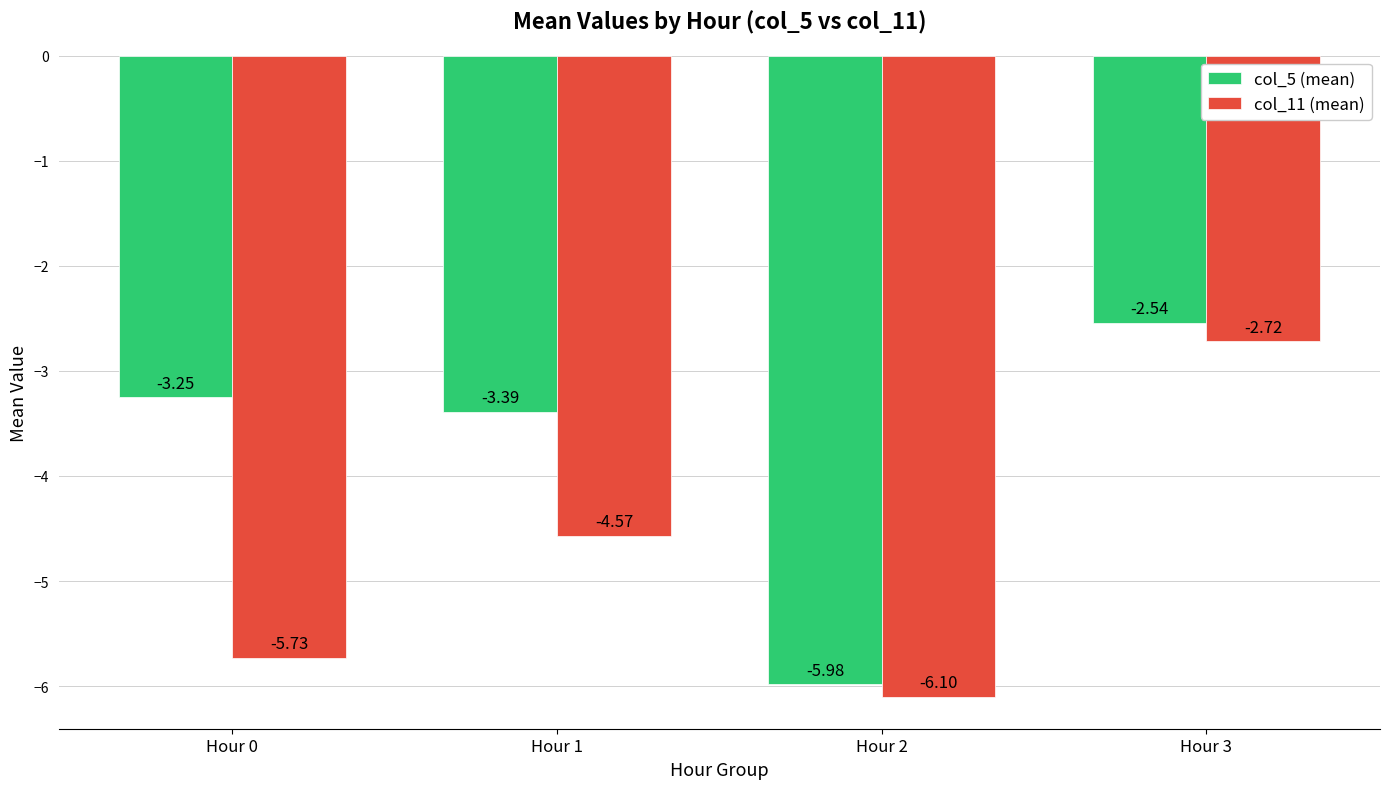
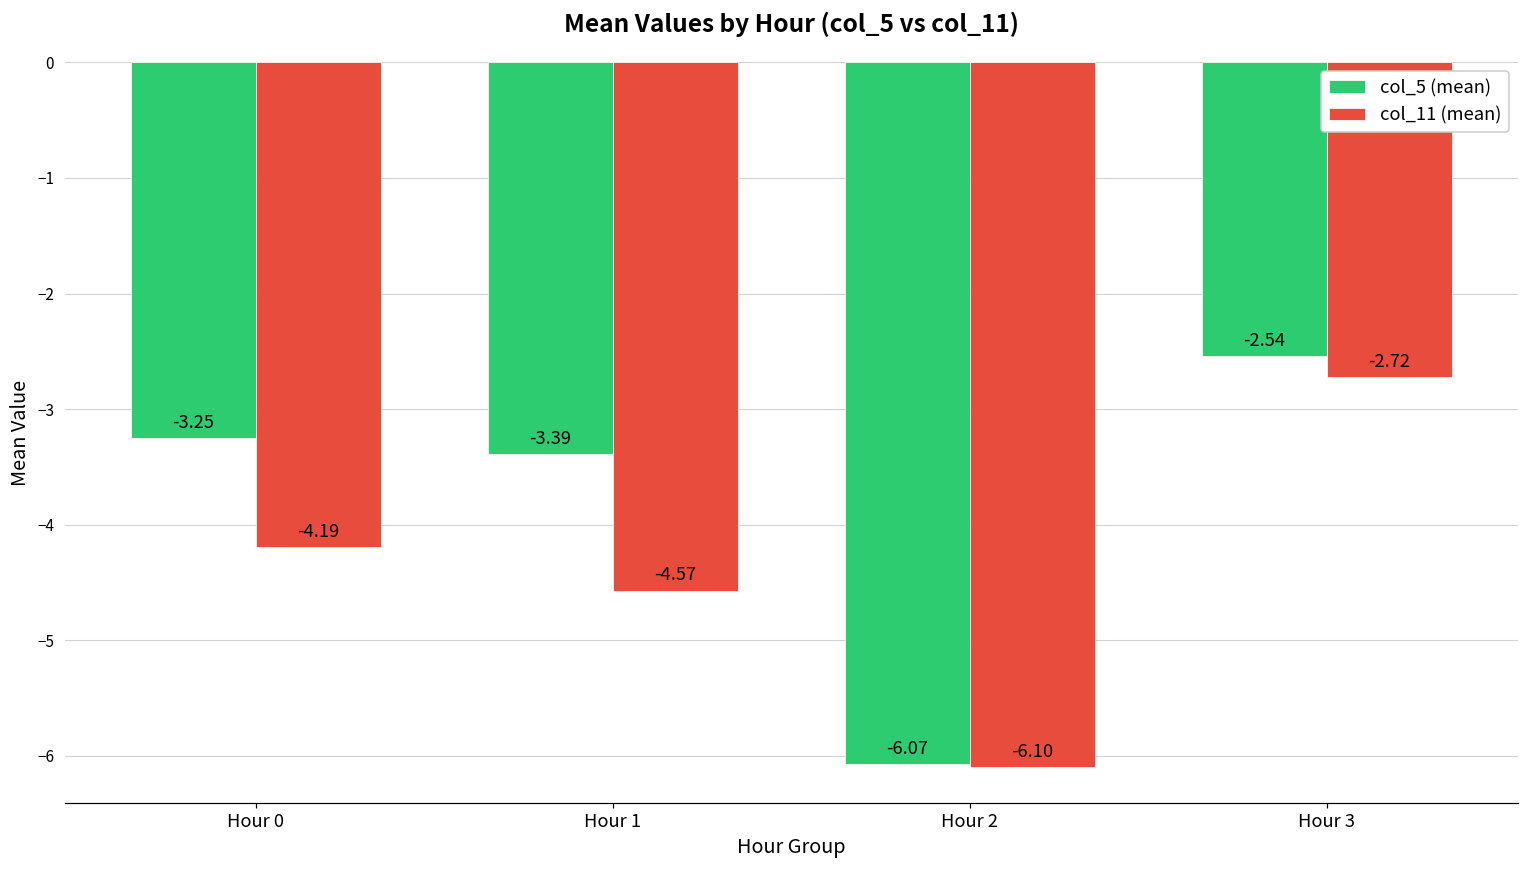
col_11 (mean), Hour 0: -5.73 -> -4.19
col_5 (mean), Hour 2: -5.98 -> -6.07
